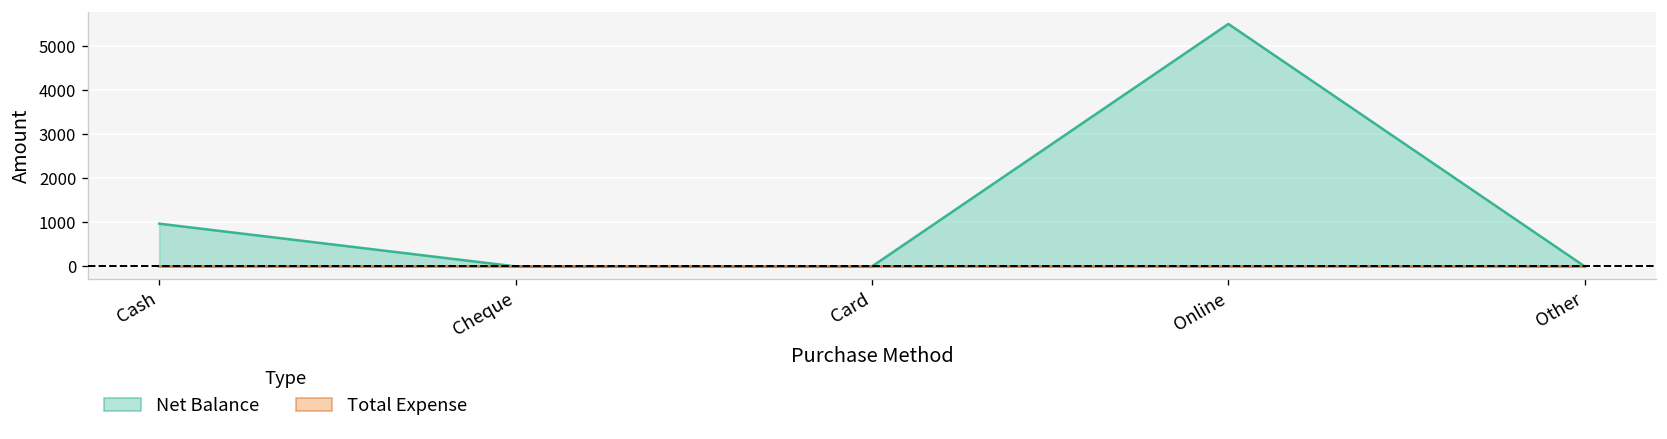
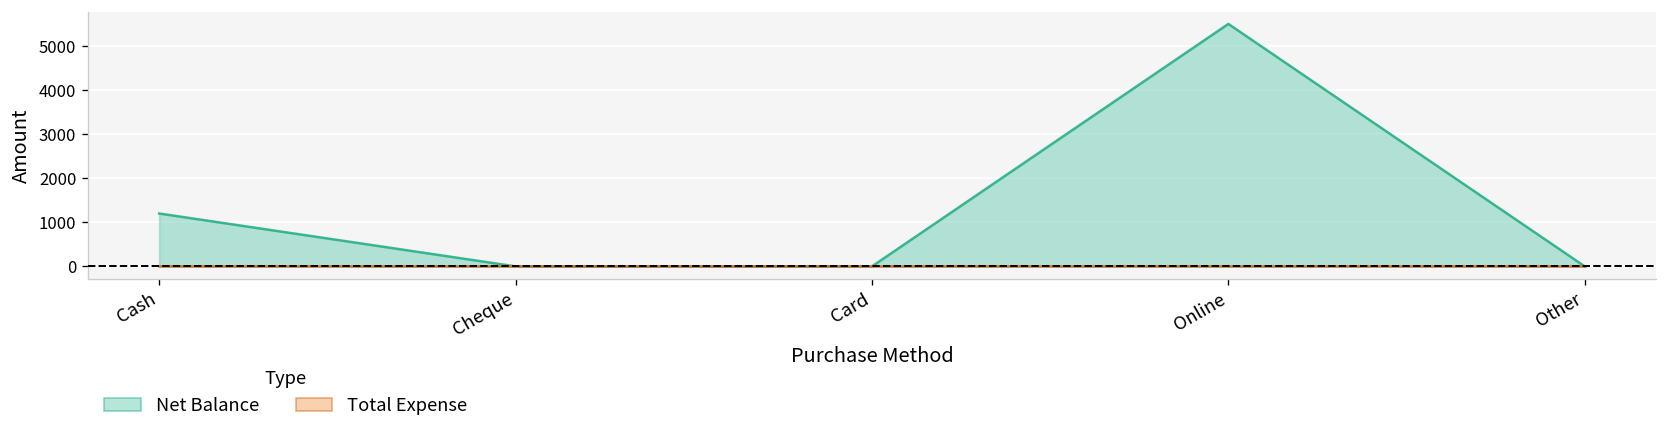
Net Balance, Cash: 1000 -> 1200
